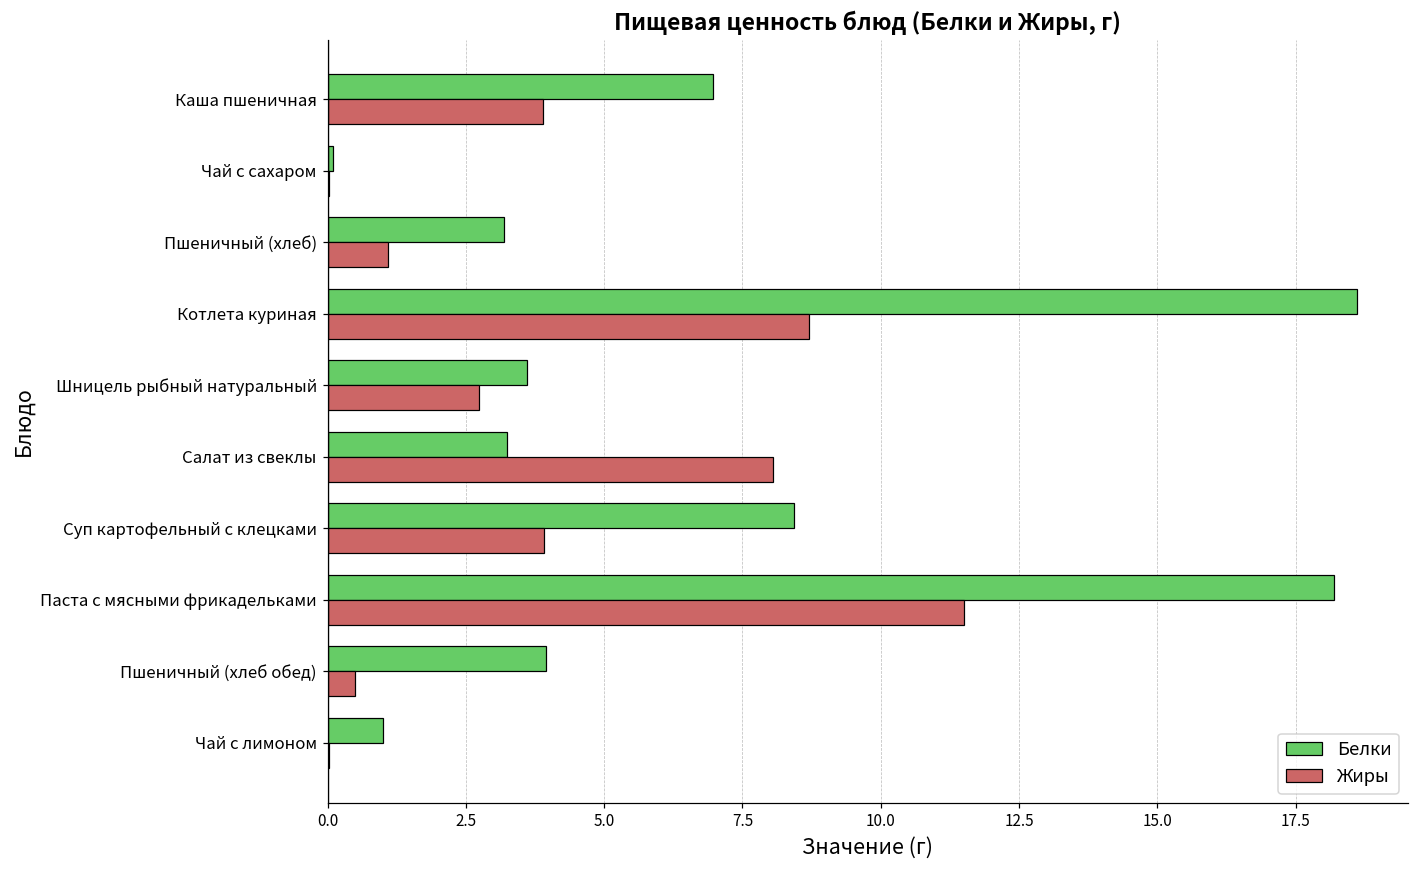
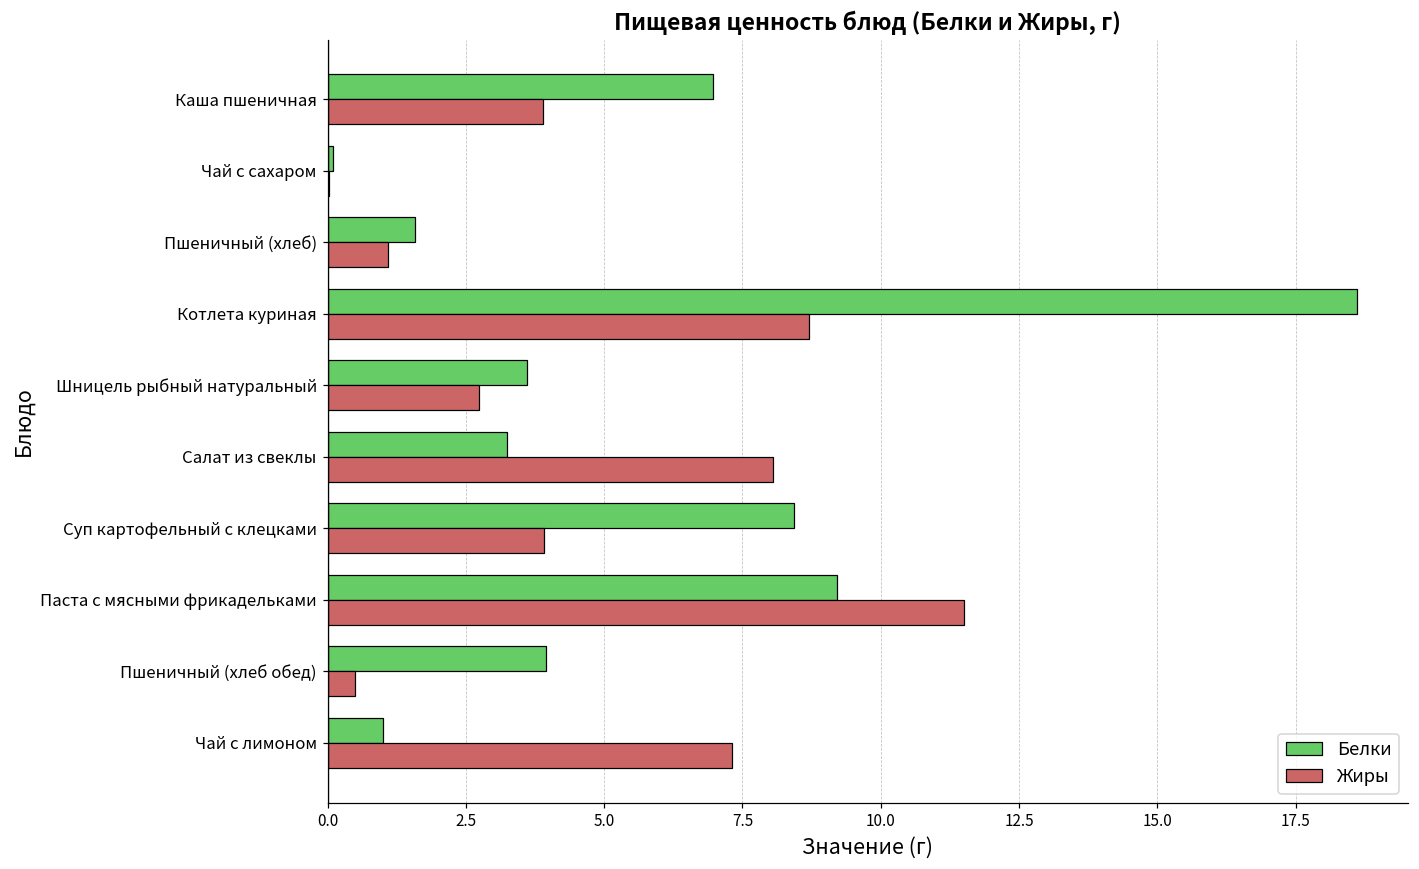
Белки, Пшеничный (хлеб): 3.2 -> 1.6
Белки, Паста с мясными фрикадельками: 18.2 -> 9.2
Жиры, Чай с лимоном: 0.0 -> 7.3
